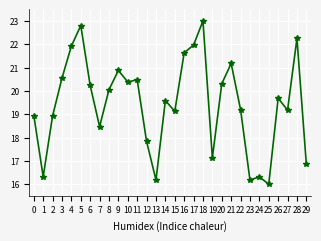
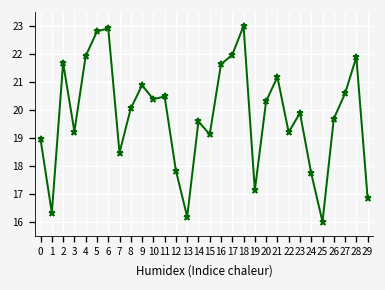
2: 18.9 -> 21.7
3: 20.6 -> 19.2
6: 20.2 -> 22.9
23: 16.2 -> 19.9
24: 16.3 -> 17.7
27: 19.2 -> 20.6
28: 22.3 -> 21.9
